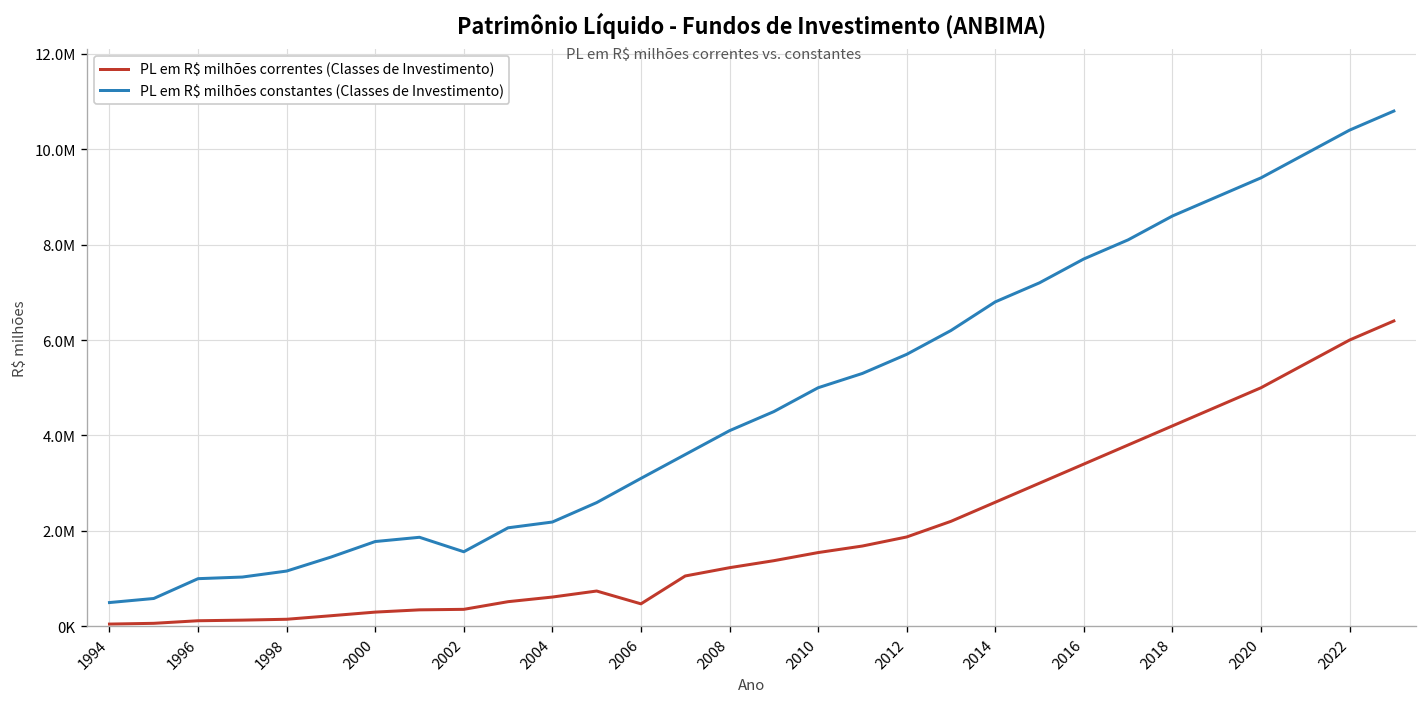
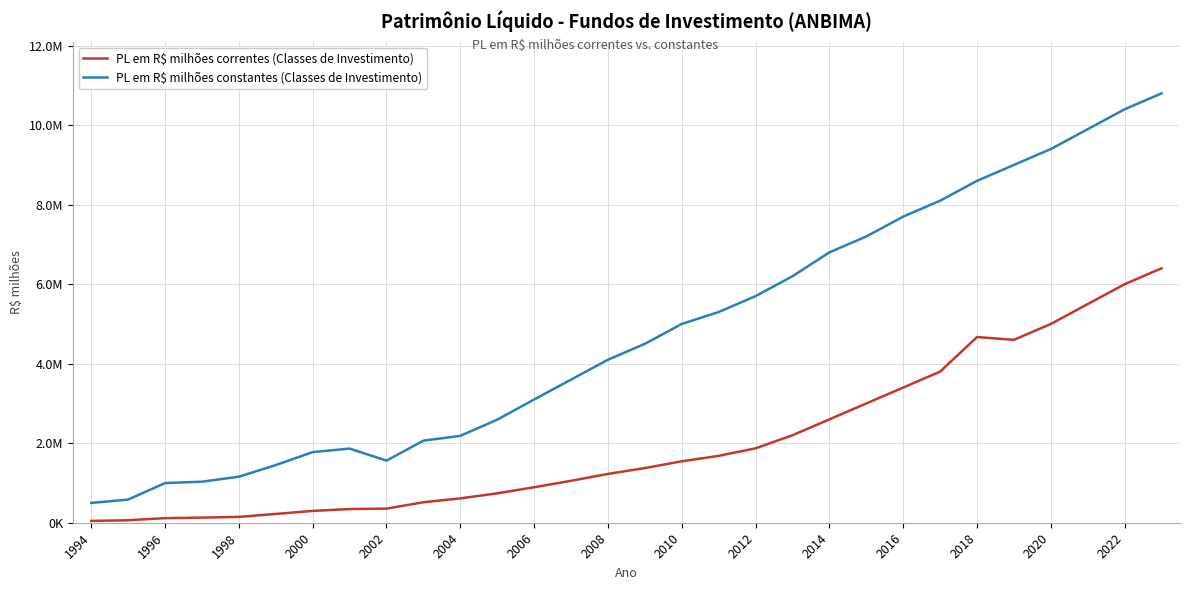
PL em R$ milhões correntes (Classes de Investimento), 2006: 500000 -> 900000
PL em R$ milhões correntes (Classes de Investimento), 2018: 4200000 -> 4700000
